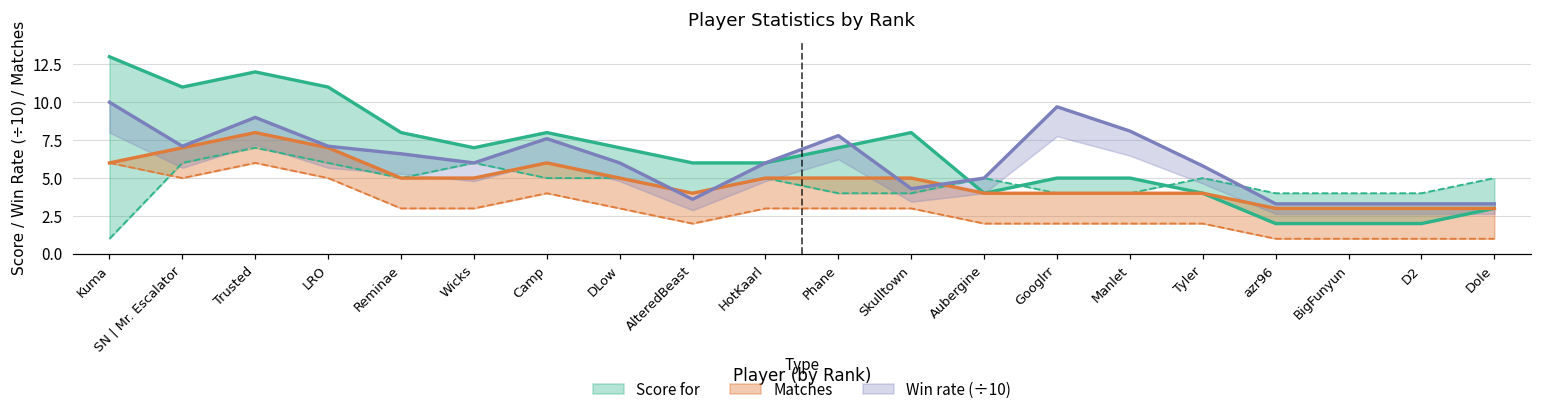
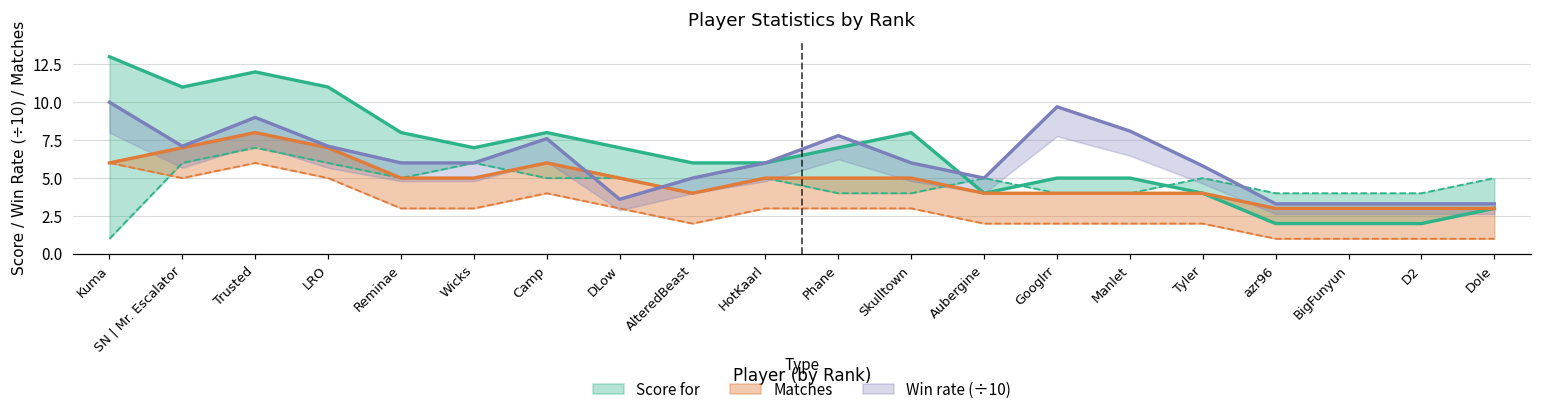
Win rate (÷10), Reminae: 6.6 -> 6.0
Win rate (÷10), DLow: 6.0 -> 3.6
Win rate (÷10), AlteredBeast: 3.6 -> 5.0
Win rate (÷10), Skulltown: 4.3 -> 6.0
